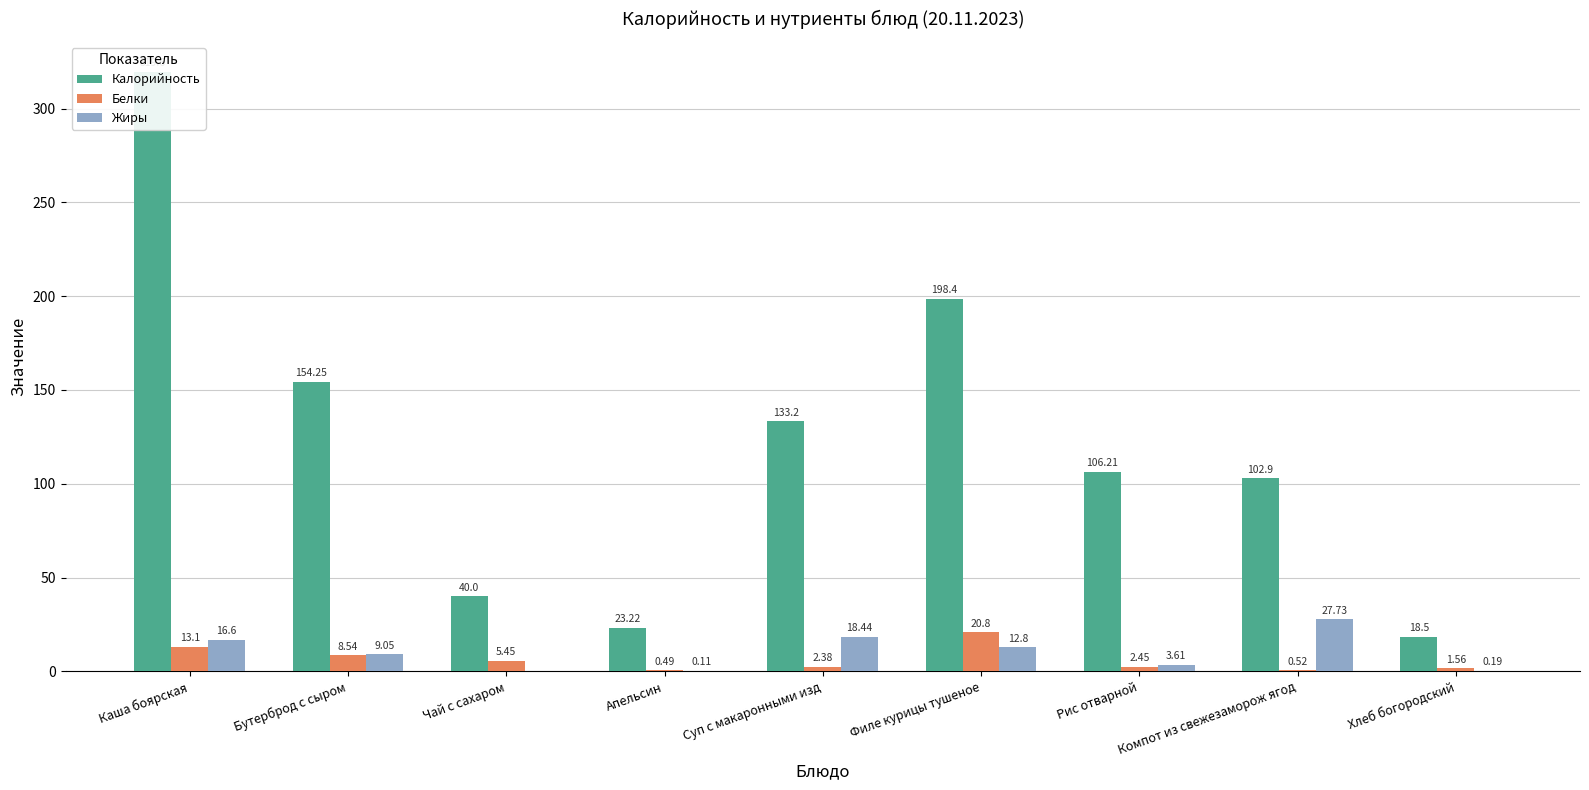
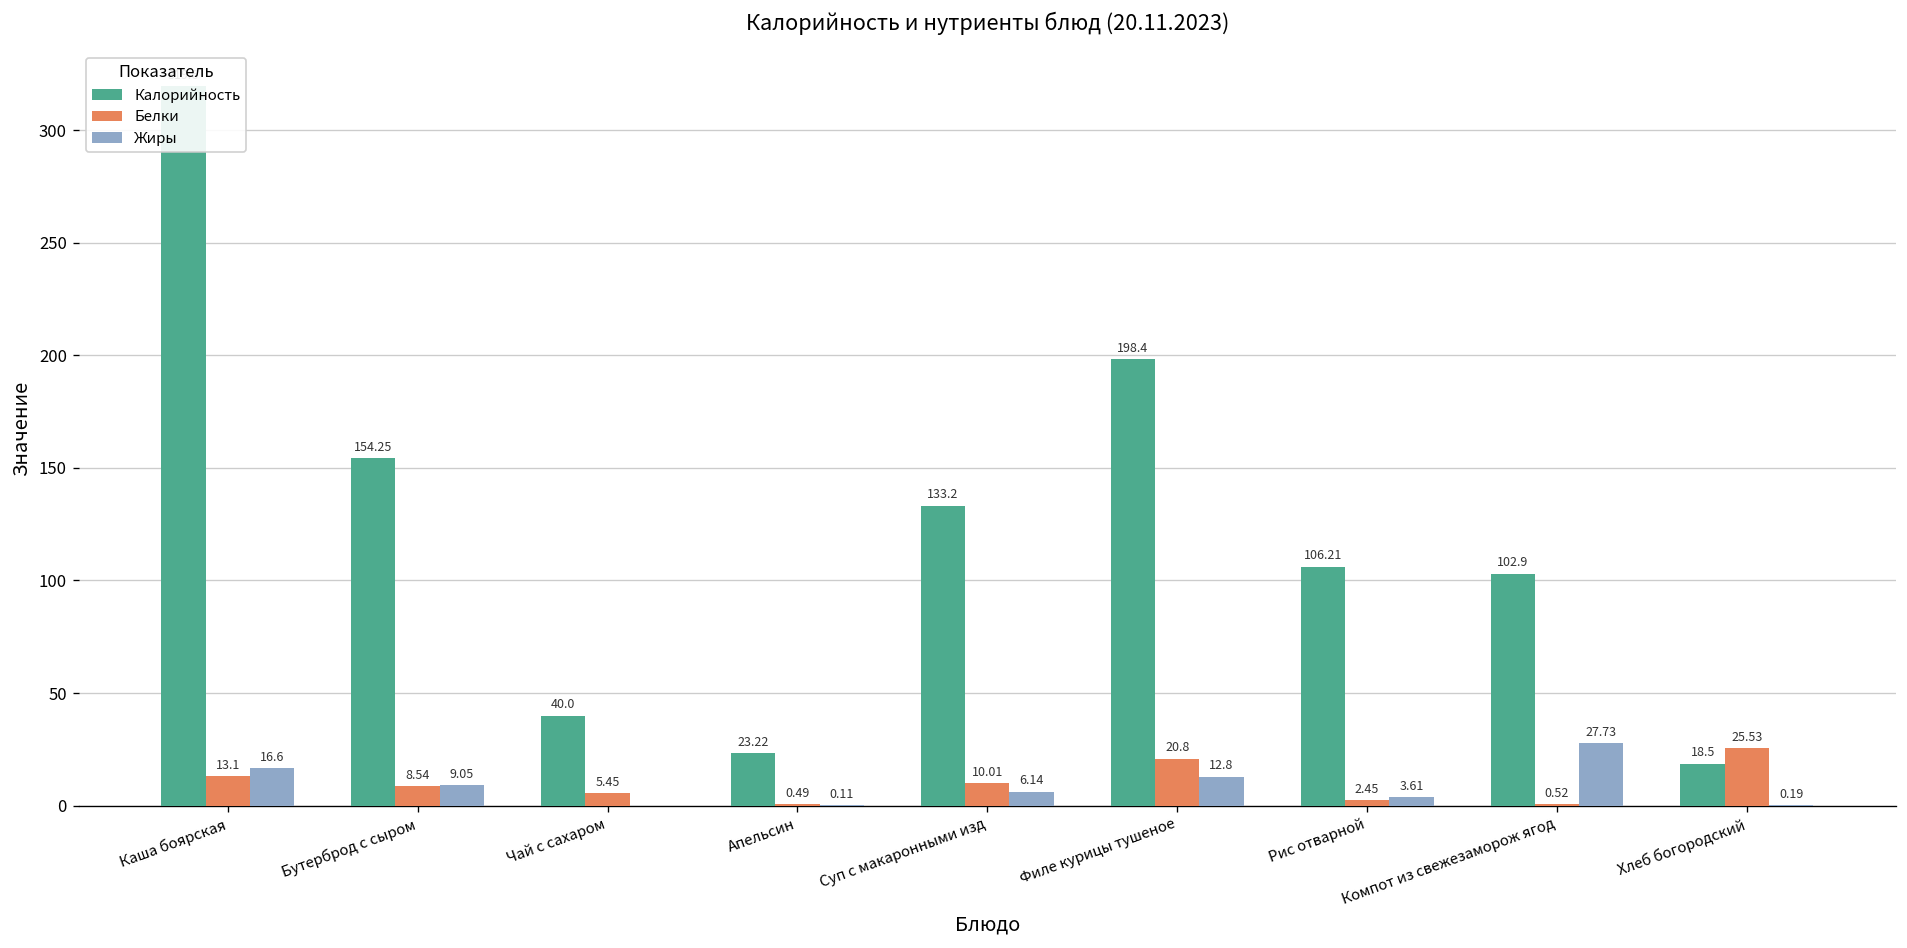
Белки, Суп с макаронными изд: 2.38 -> 10.01
Жиры, Суп с макаронными изд: 18.44 -> 6.14
Белки, Хлеб богородский: 1.56 -> 25.53
